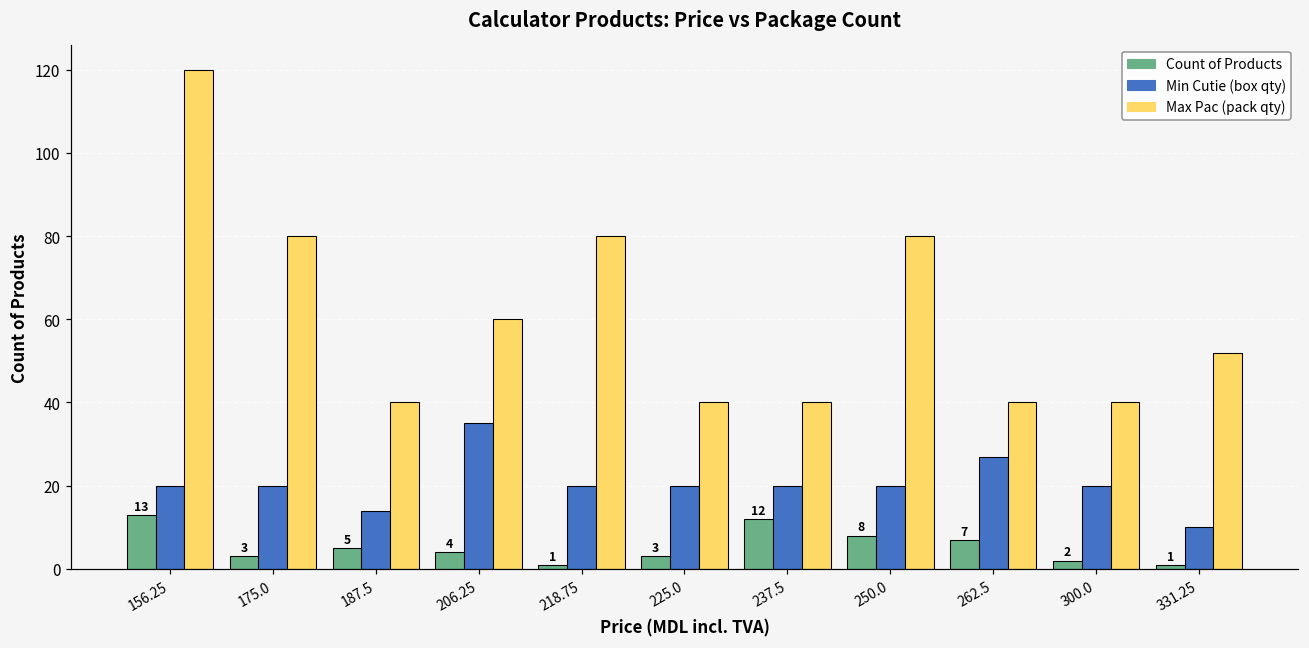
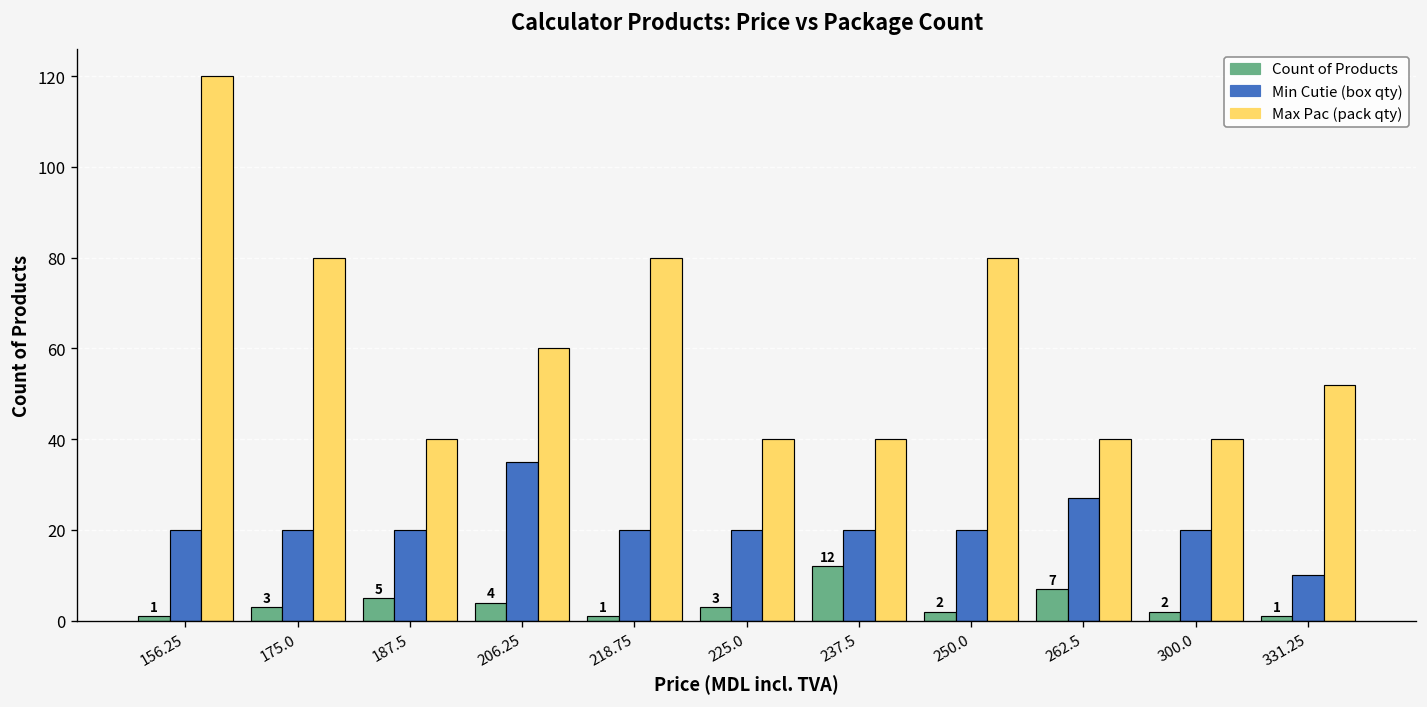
Count of Products, 156.25: 13 -> 1
Min Cutie (box qty), 187.5: 14 -> 20
Count of Products, 250.0: 8 -> 2
